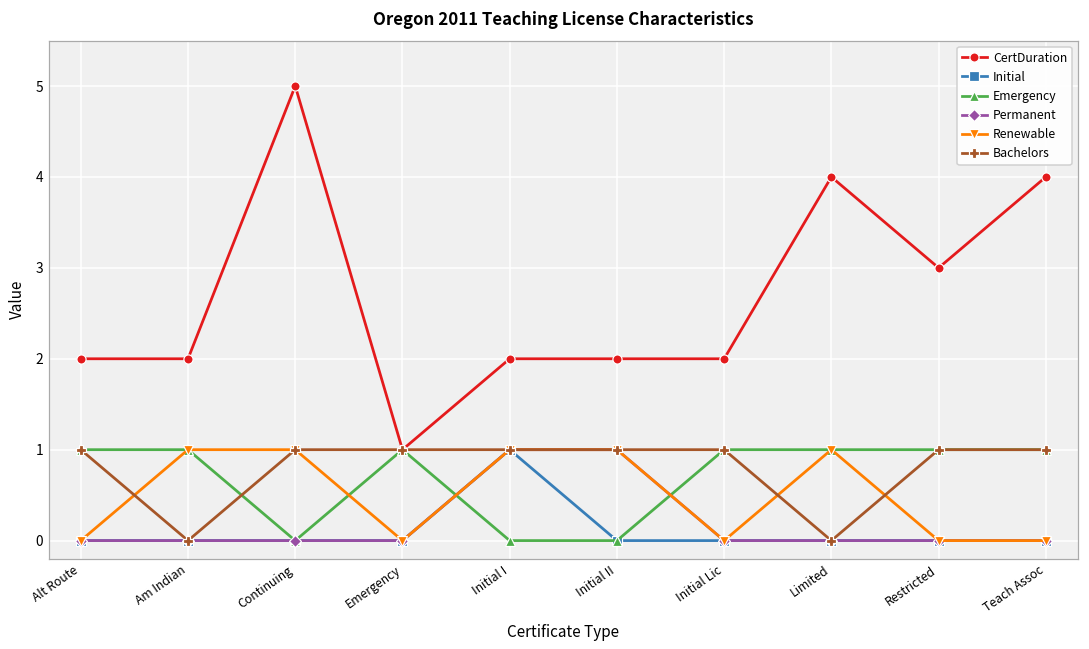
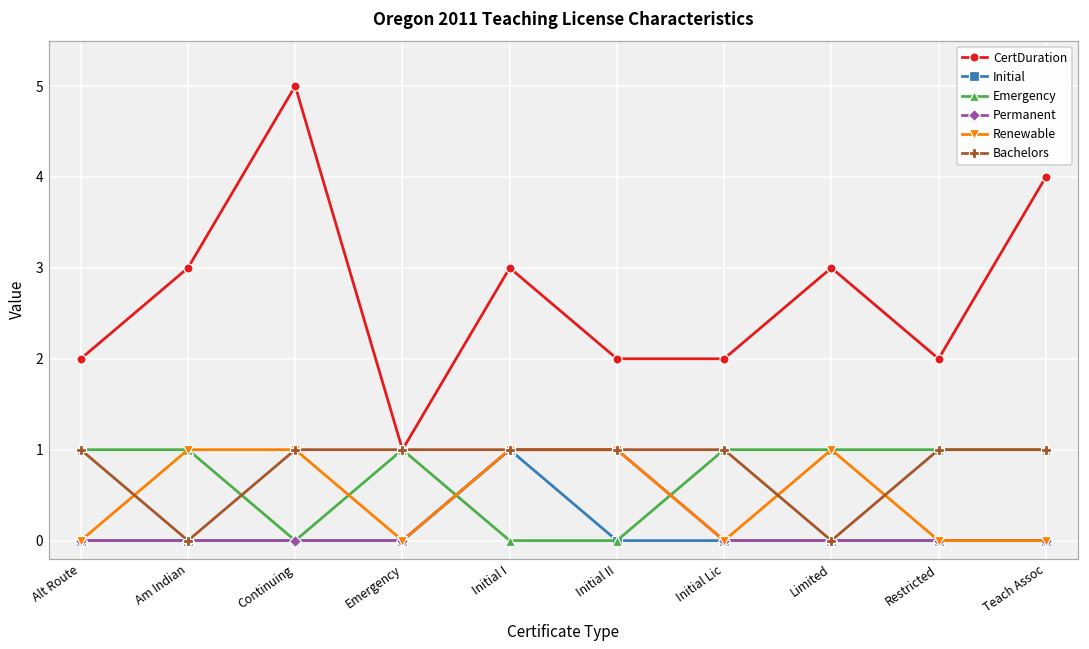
CertDuration, Am Indian: 2 -> 3
CertDuration, Initial I: 2 -> 3
CertDuration, Limited: 4 -> 3
CertDuration, Restricted: 3 -> 2
